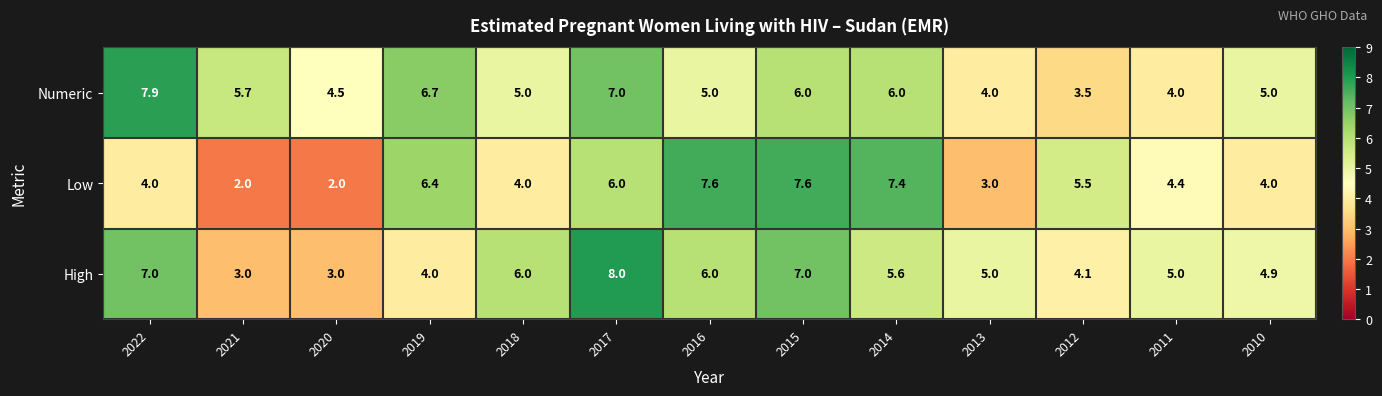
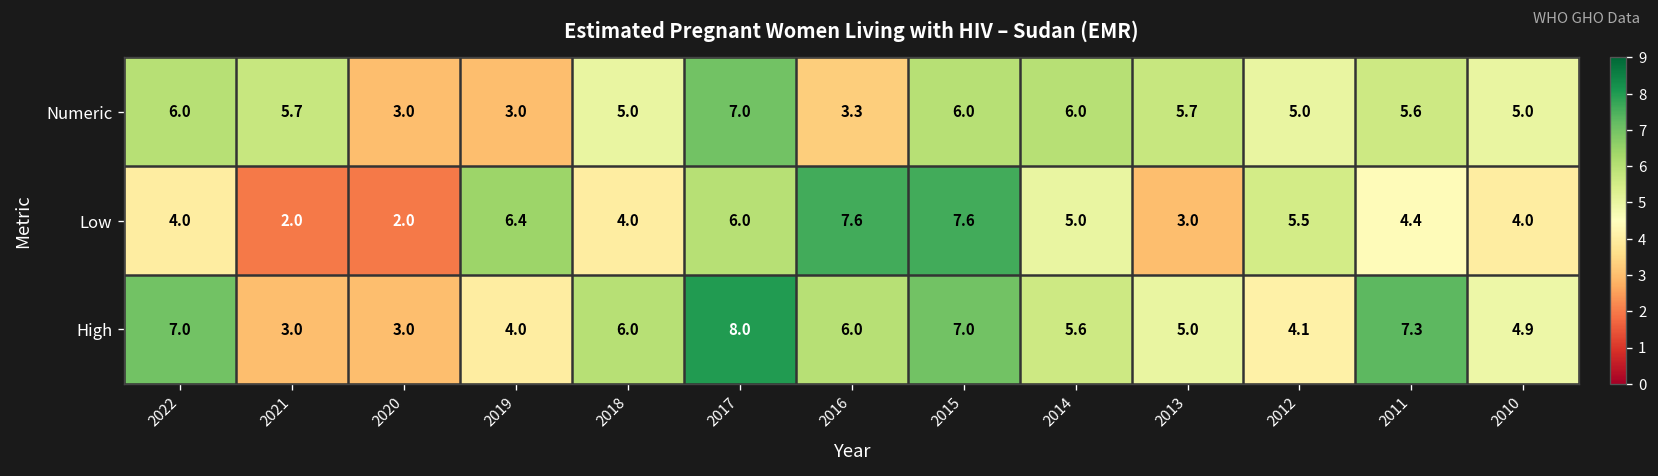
Numeric, 2022: 7.9 -> 6.0
Numeric, 2020: 4.5 -> 3.0
Numeric, 2019: 6.7 -> 3.0
Numeric, 2016: 5.0 -> 3.3
Numeric, 2013: 4.0 -> 5.7
Numeric, 2012: 3.5 -> 5.0
Numeric, 2011: 4.0 -> 5.6
Low, 2014: 7.4 -> 5.0
High, 2011: 5.0 -> 7.3
